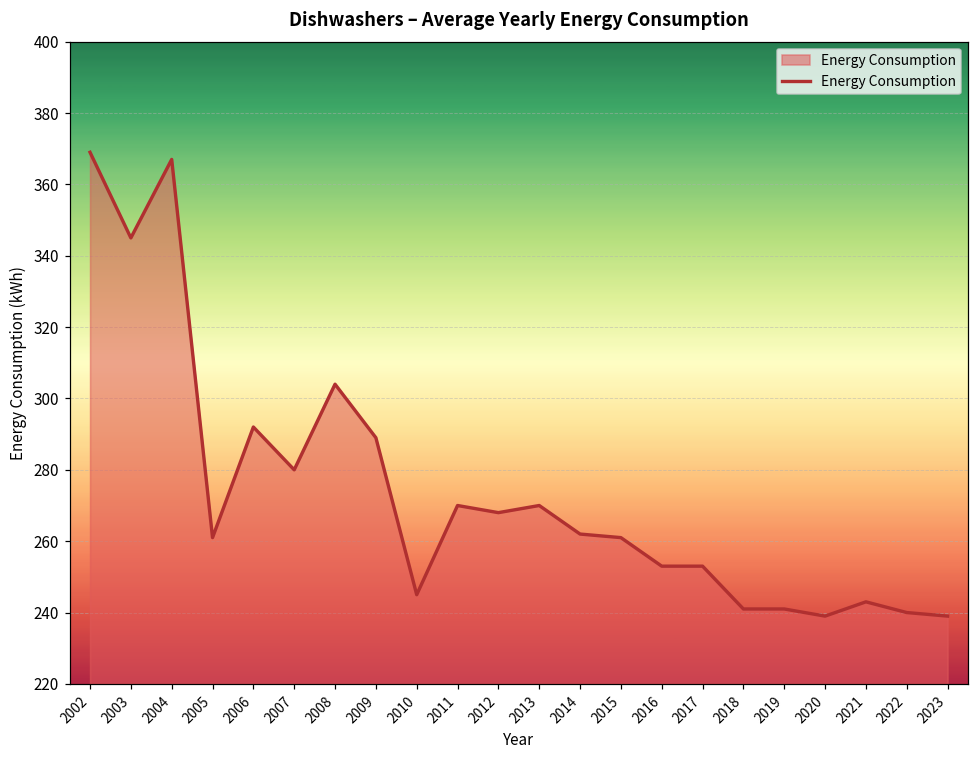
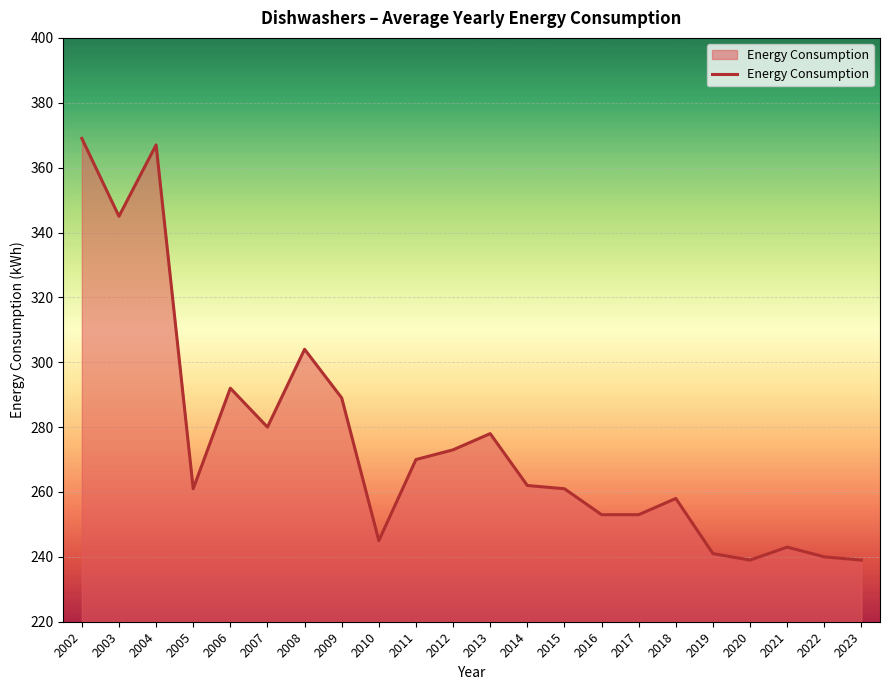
2012: 268 -> 273
2013: 270 -> 278
2018: 241 -> 258
